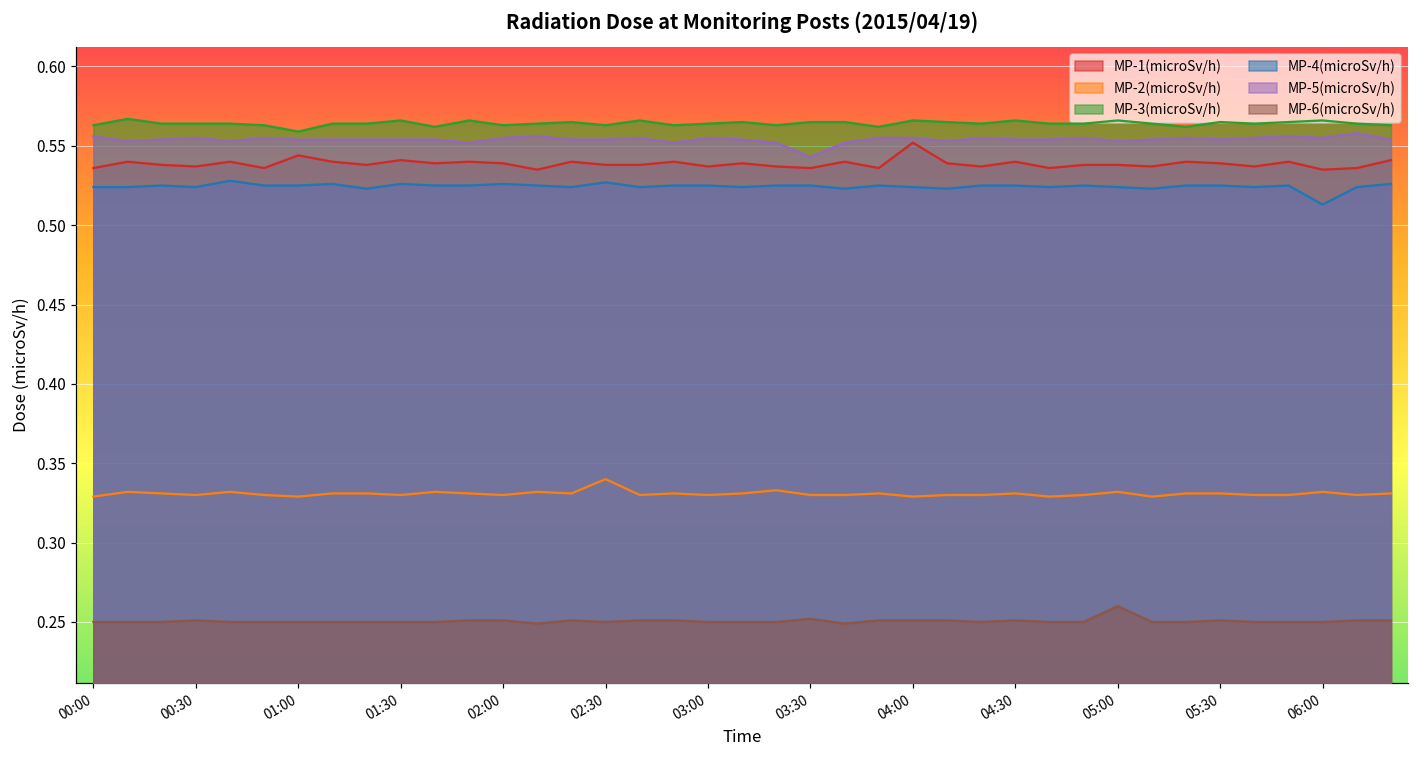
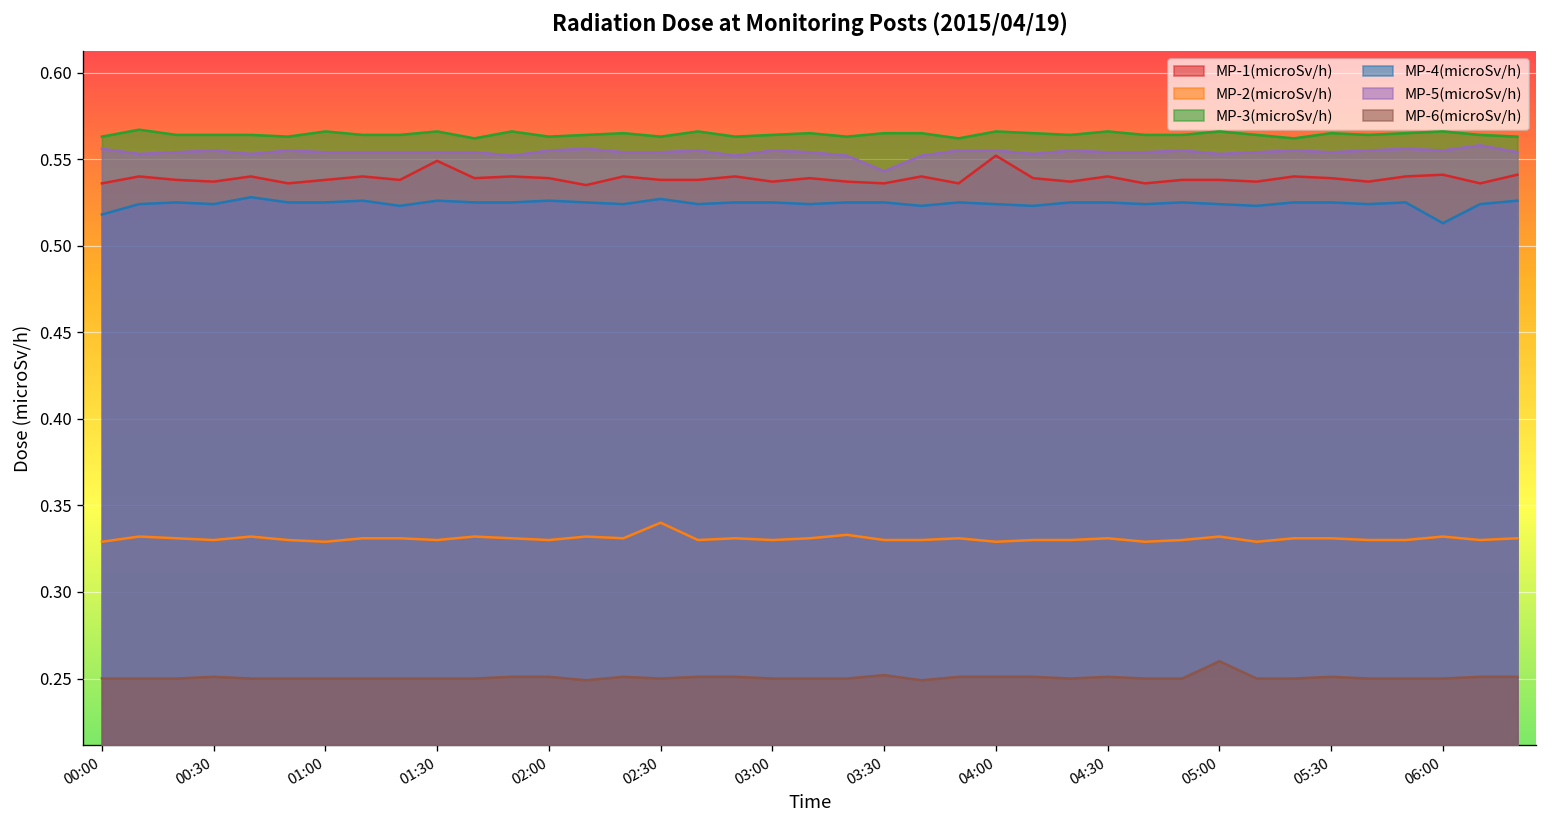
MP-4(microSv/h), 00:00: 0.524 -> 0.518
MP-1(microSv/h), 01:00: 0.544 -> 0.538
MP-3(microSv/h), 01:00: 0.559 -> 0.566
MP-1(microSv/h), 01:30: 0.541 -> 0.549
MP-1(microSv/h), 06:00: 0.535 -> 0.541
